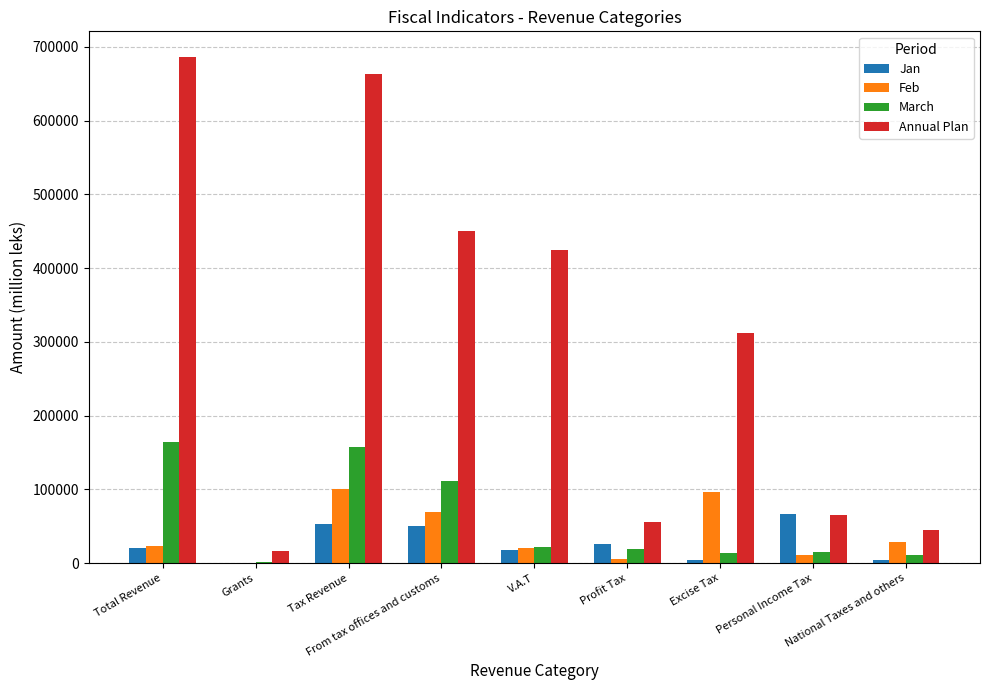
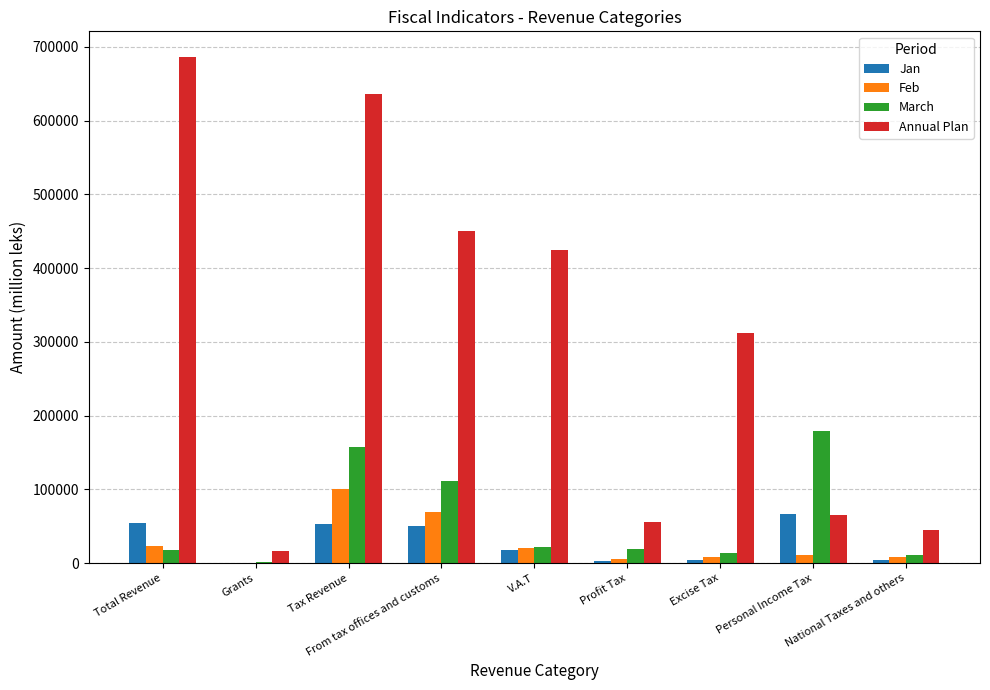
Jan, Total Revenue: 20000 -> 50000
March, Total Revenue: 160000 -> 20000
Annual Plan, Tax Revenue: 660000 -> 640000
Jan, Profit Tax: 30000 -> 0
Feb, Excise Tax: 100000 -> 10000
March, Personal Income Tax: 20000 -> 180000
Feb, National Taxes and others: 30000 -> 10000
